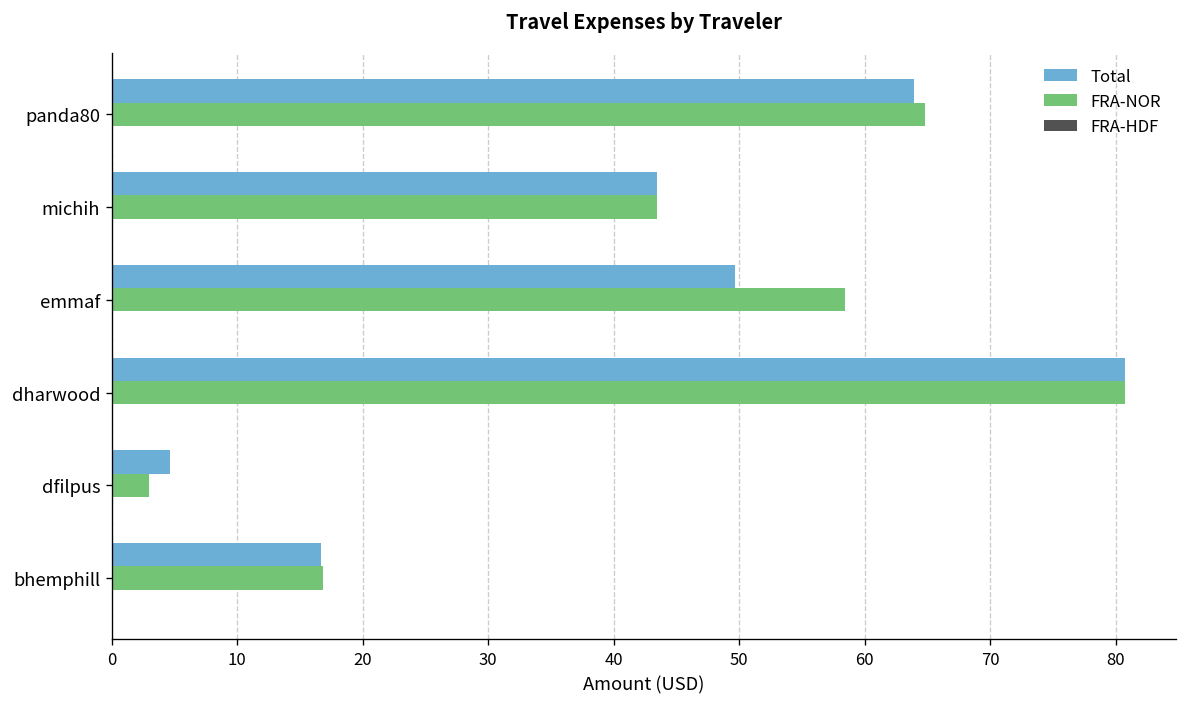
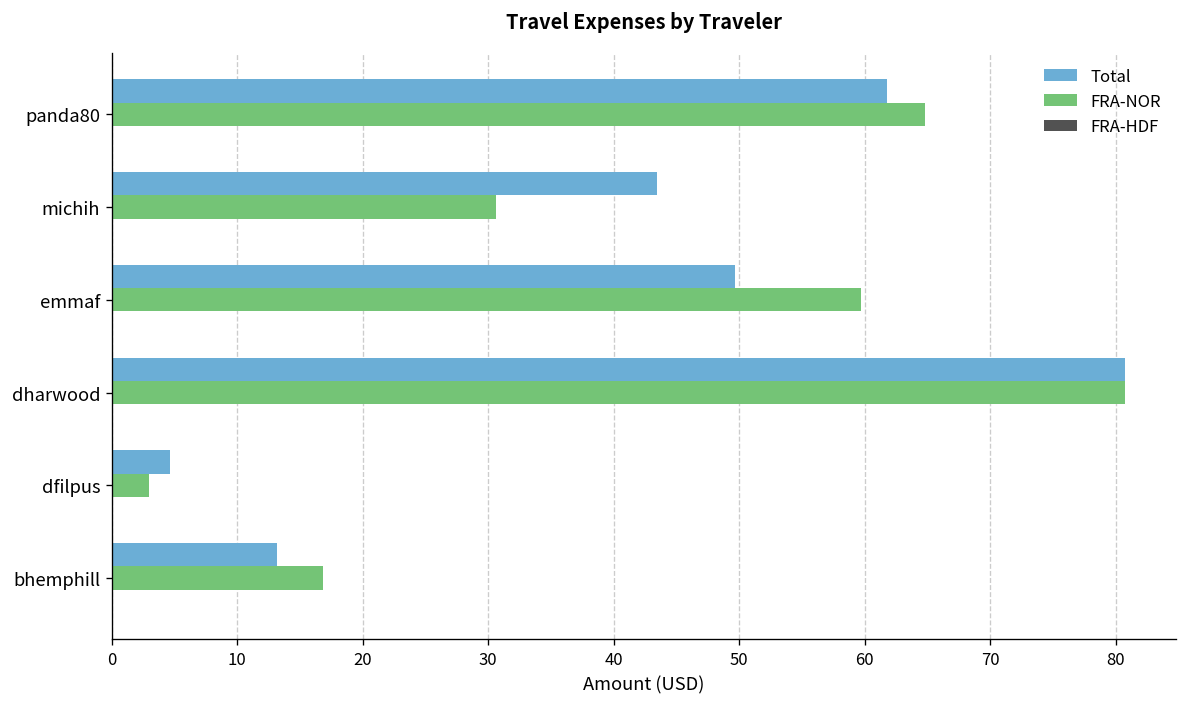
Total, panda80: 63.9 -> 61.8
FRA-NOR, michih: 43.5 -> 30.6
FRA-NOR, emmaf: 58.4 -> 59.7
Total, bhemphill: 16.7 -> 13.2
